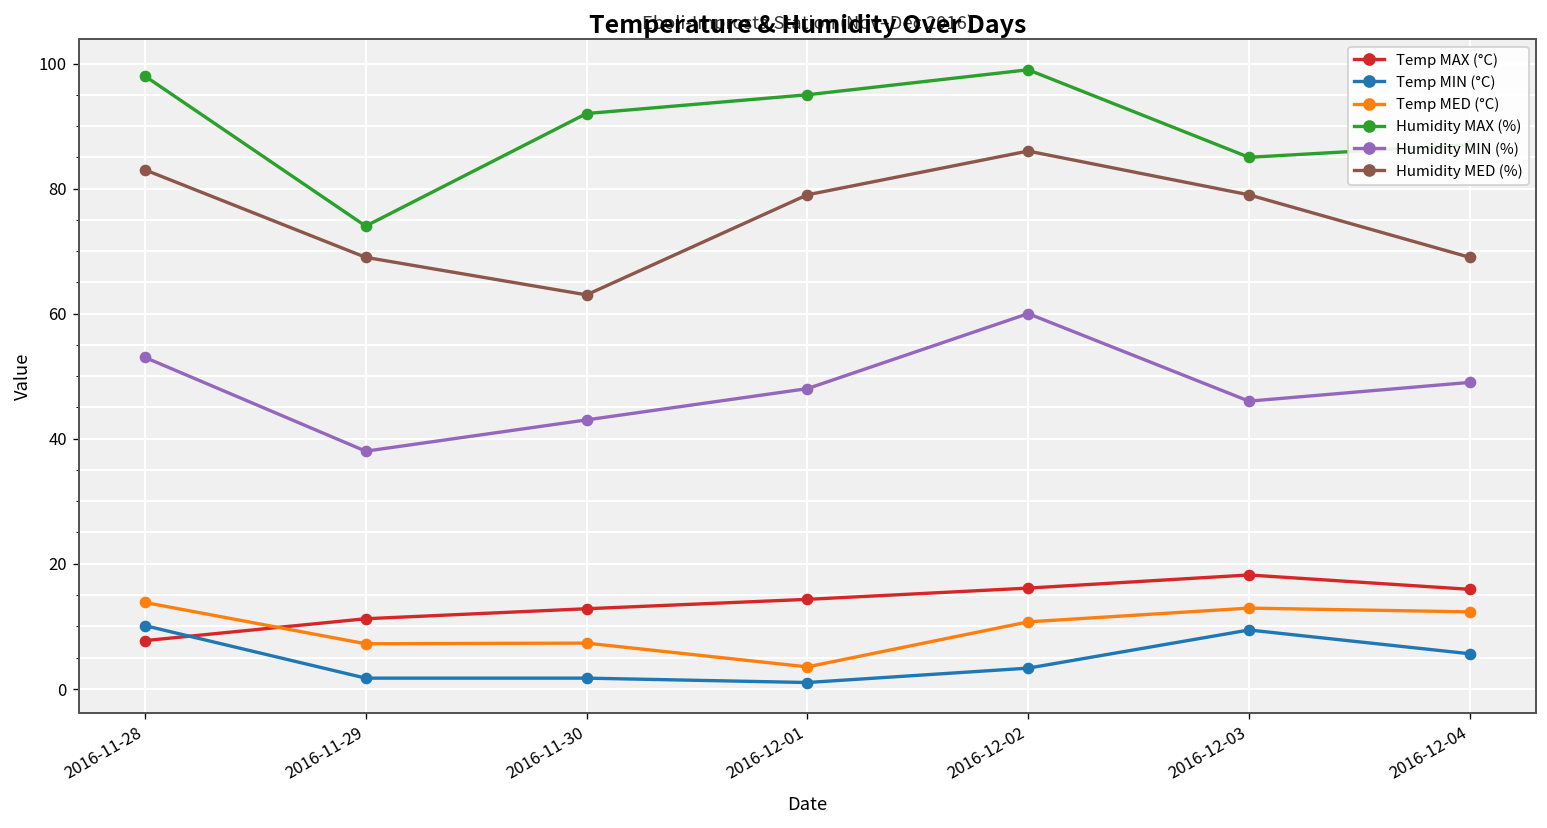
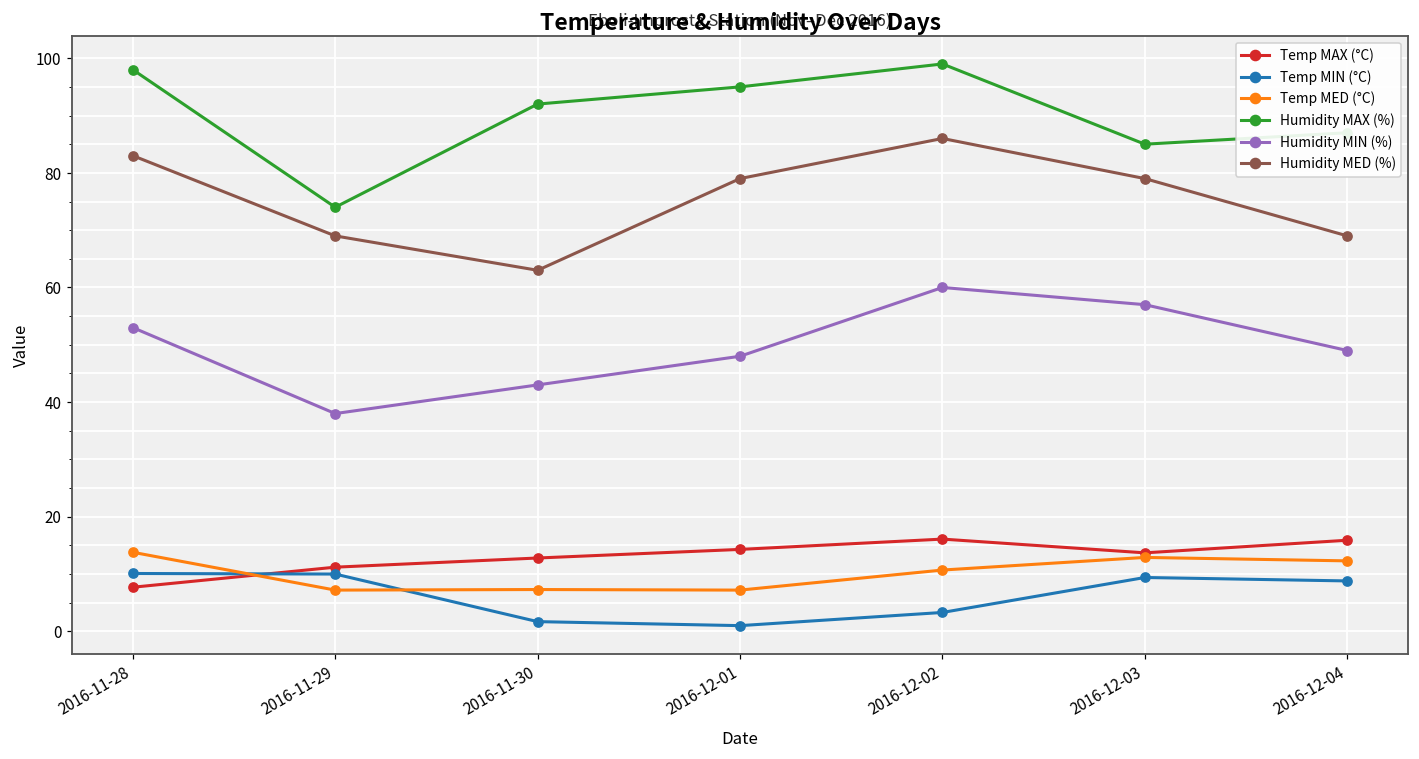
Temp MIN (°C), 2016-11-29: 2 -> 10
Temp MED (°C), 2016-12-01: 4 -> 7
Temp MAX (°C), 2016-12-03: 18 -> 14
Humidity MIN (%), 2016-12-03: 46 -> 57
Temp MIN (°C), 2016-12-04: 6 -> 9
